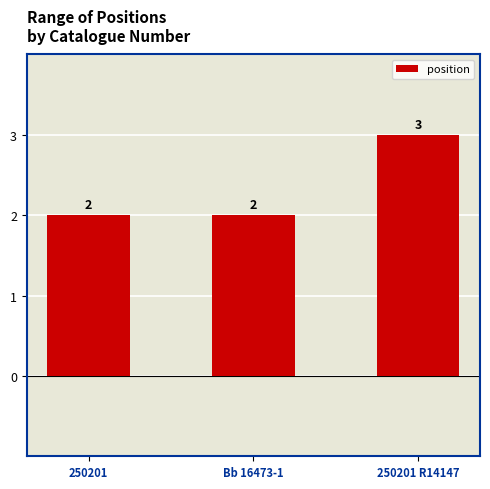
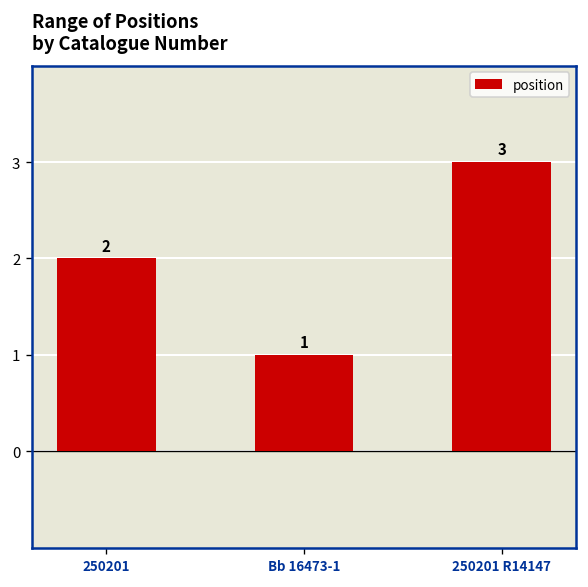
Bb 16473-1: 2 -> 1
